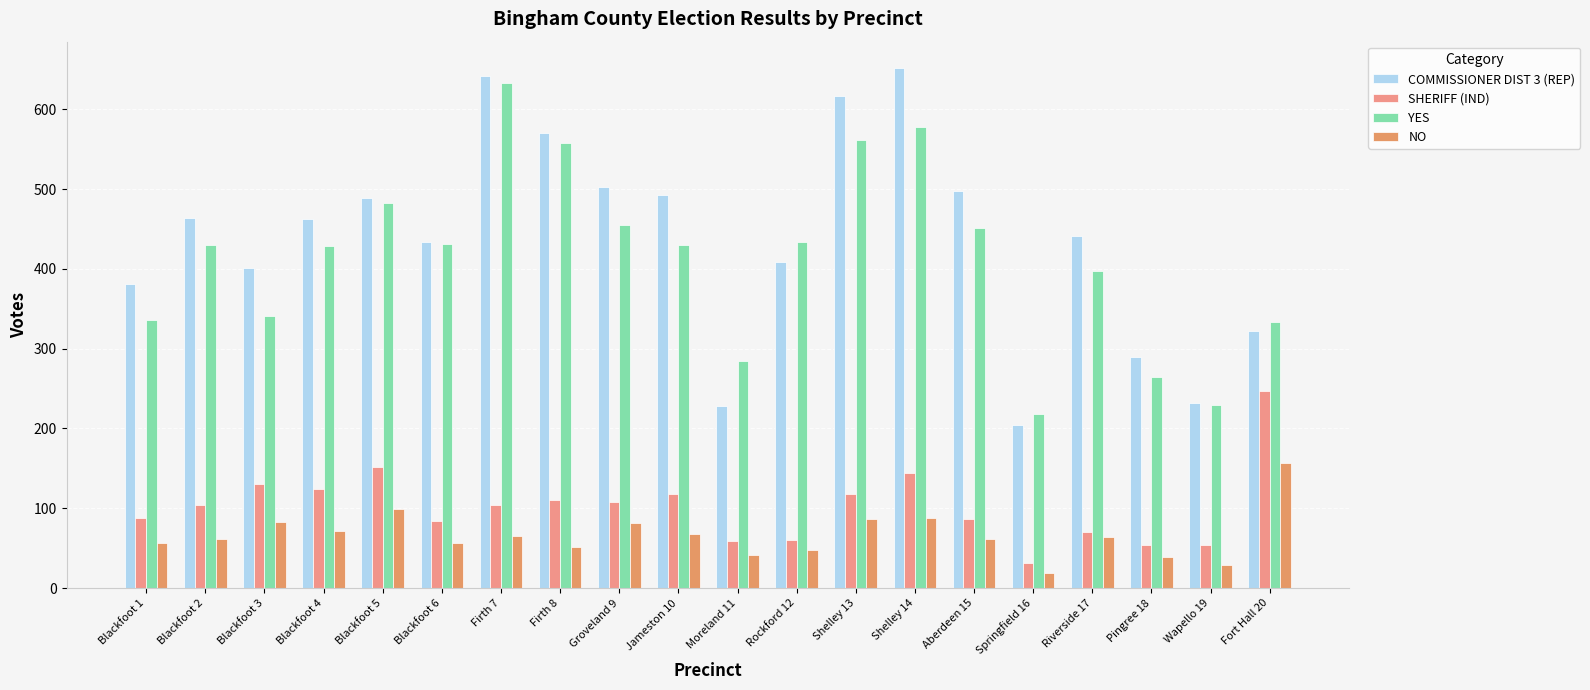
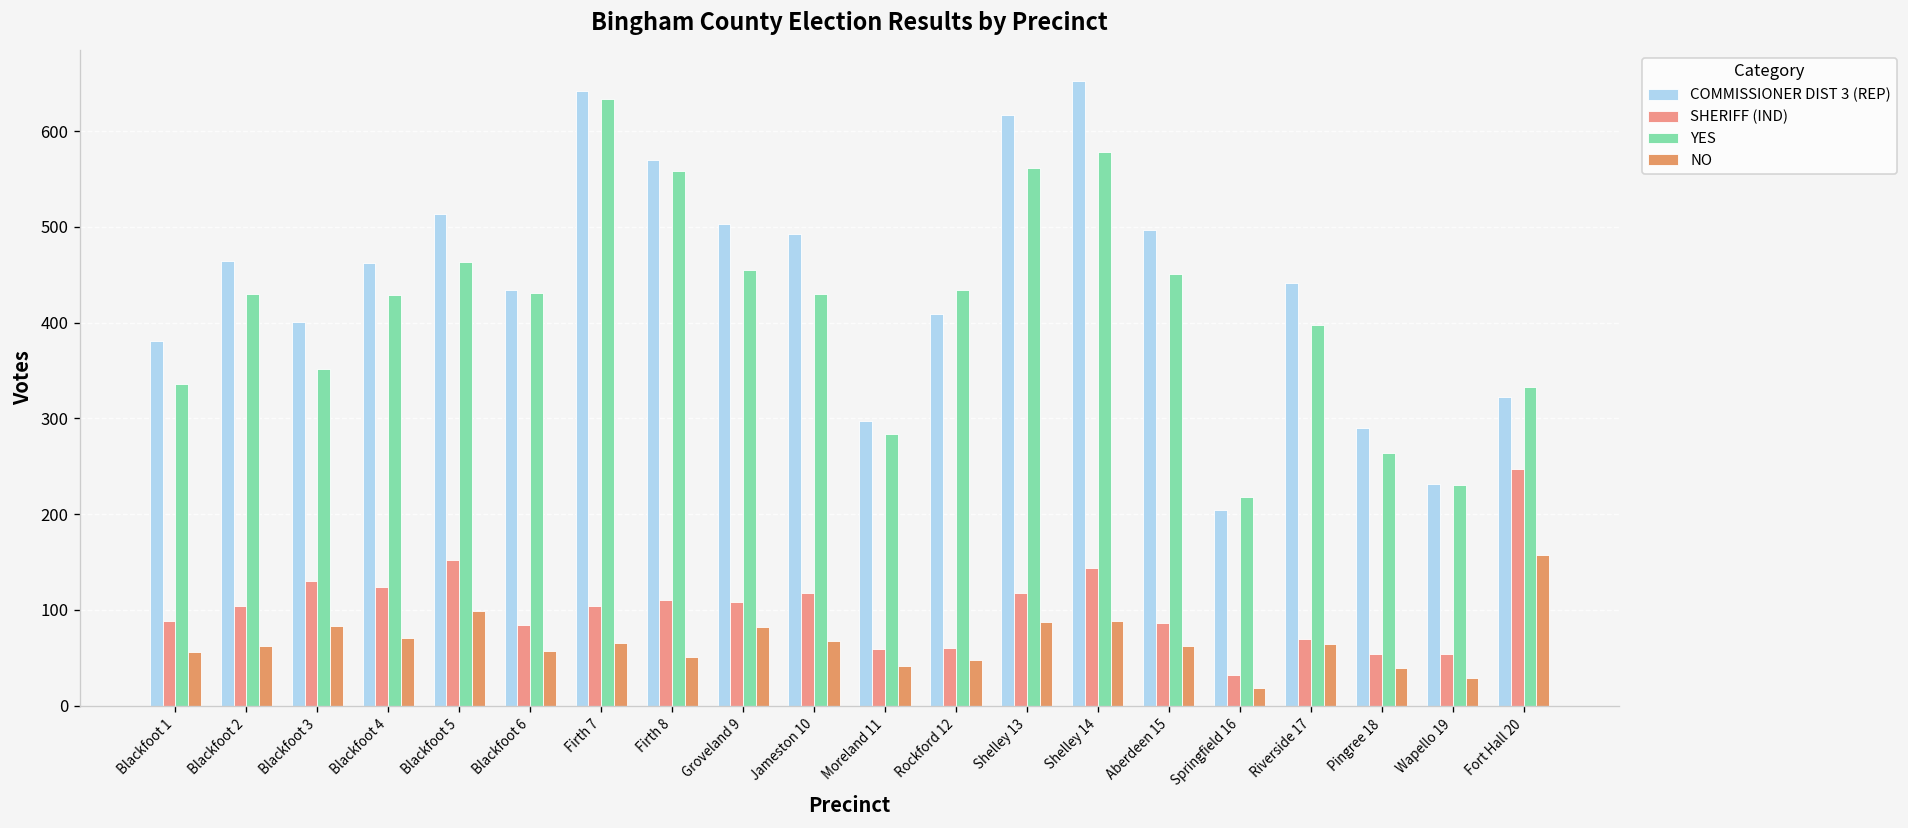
YES, Blackfoot 3: 340 -> 350
COMMISSIONER DIST 3 (REP), Blackfoot 5: 490 -> 510
YES, Blackfoot 5: 480 -> 460
COMMISSIONER DIST 3 (REP), Moreland 11: 230 -> 300
